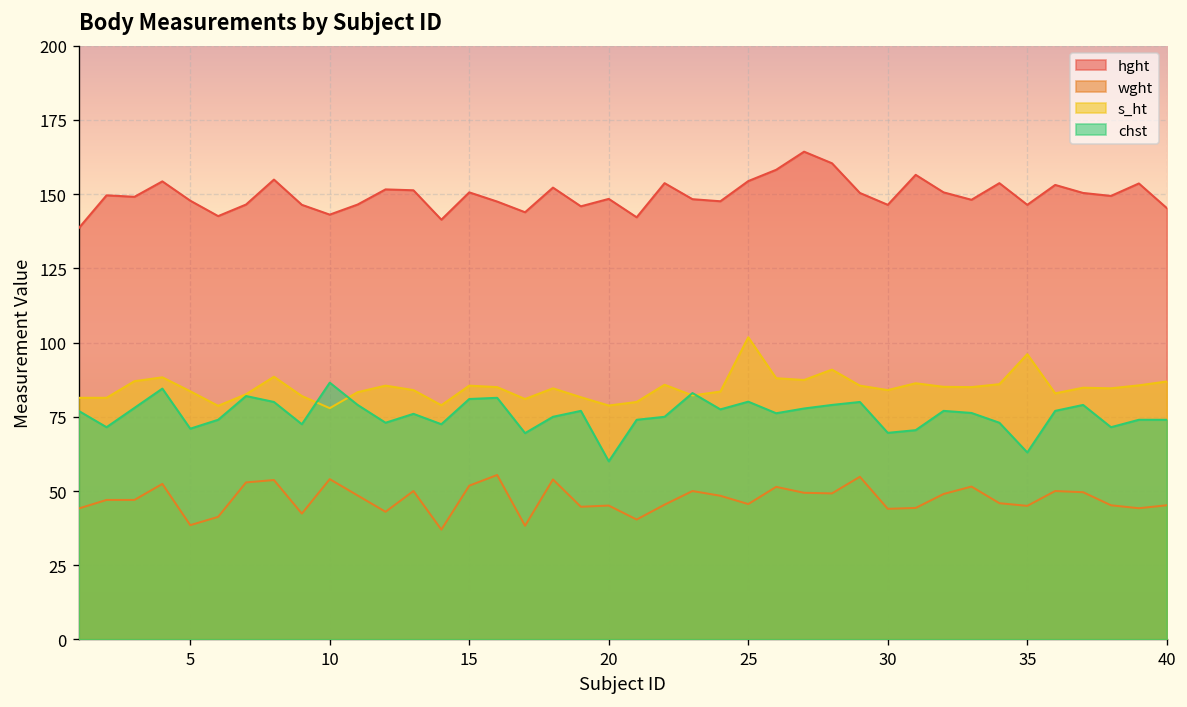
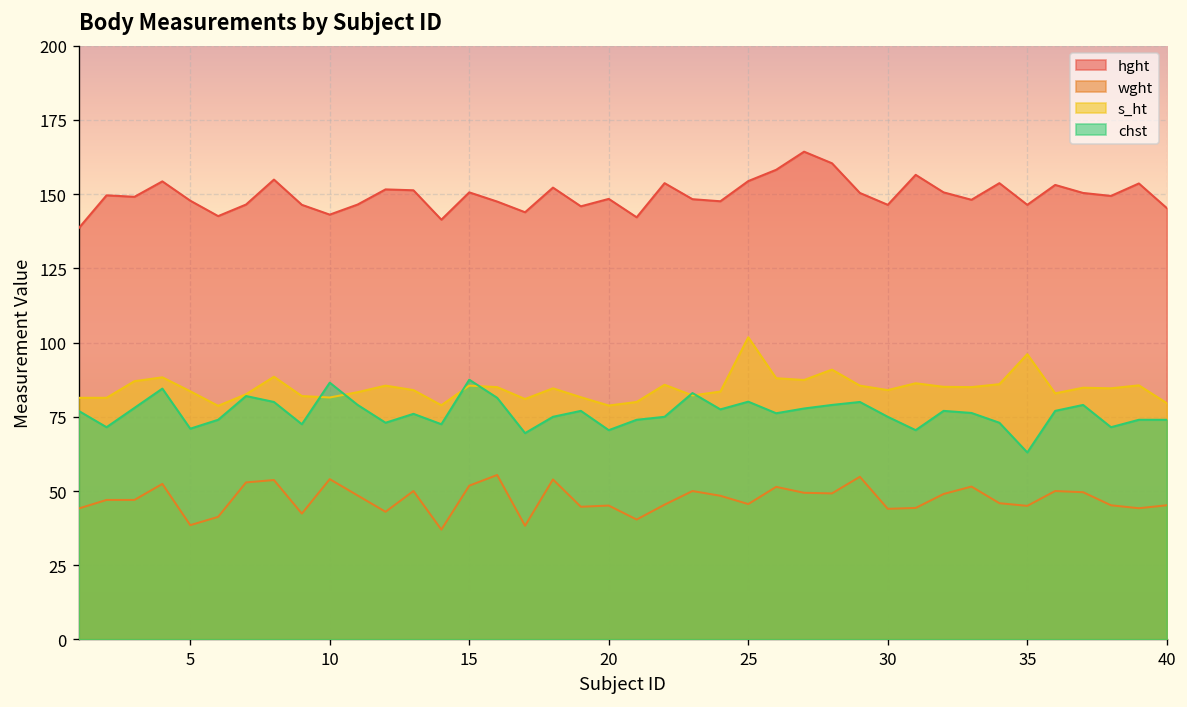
s_ht, 10: 78 -> 82
chst, 15: 81 -> 88
chst, 20: 60 -> 71
chst, 30: 70 -> 75
s_ht, 40: 87 -> 80
